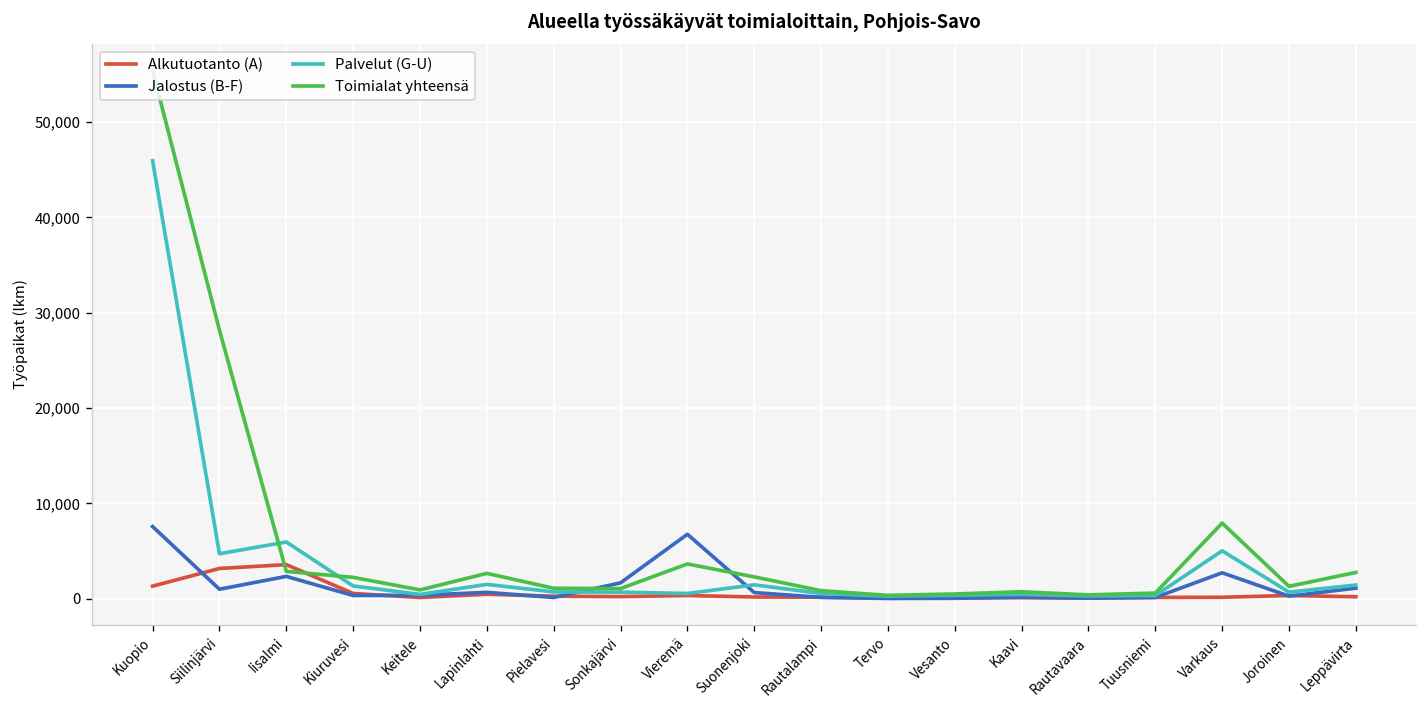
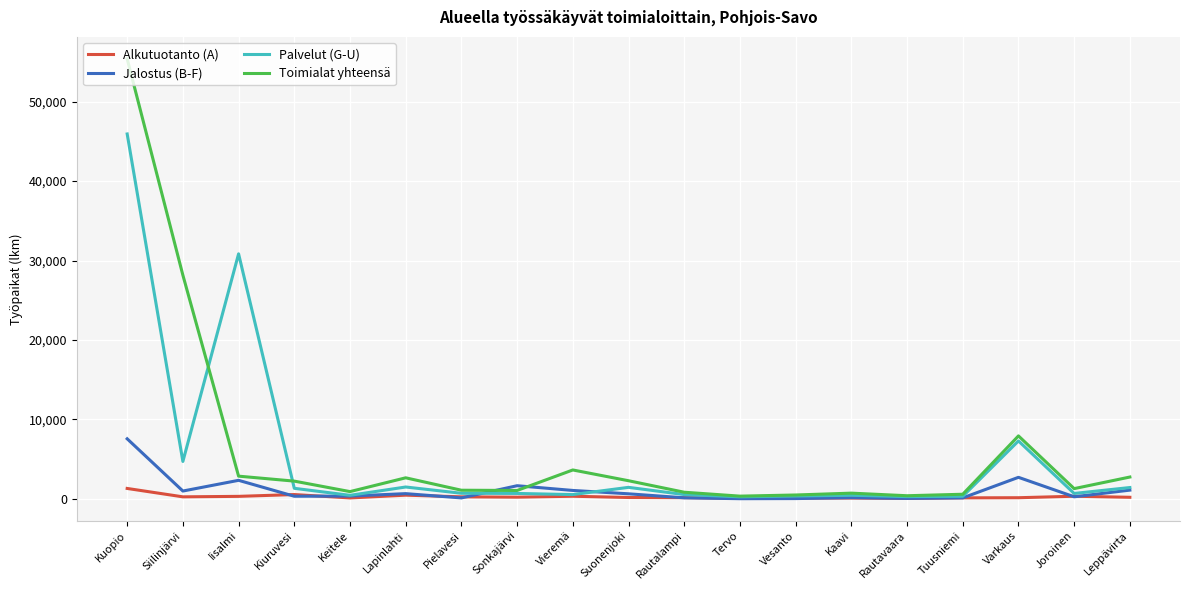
Alkutuotanto (A), Siilinjärvi: 3,000 -> 0
Alkutuotanto (A), Iisalmi: 4,000 -> 0
Palvelut (G-U), Iisalmi: 6,000 -> 31,000
Jalostus (B-F), Vieremä: 7,000 -> 1,000
Palvelut (G-U), Varkaus: 5,000 -> 7,000
